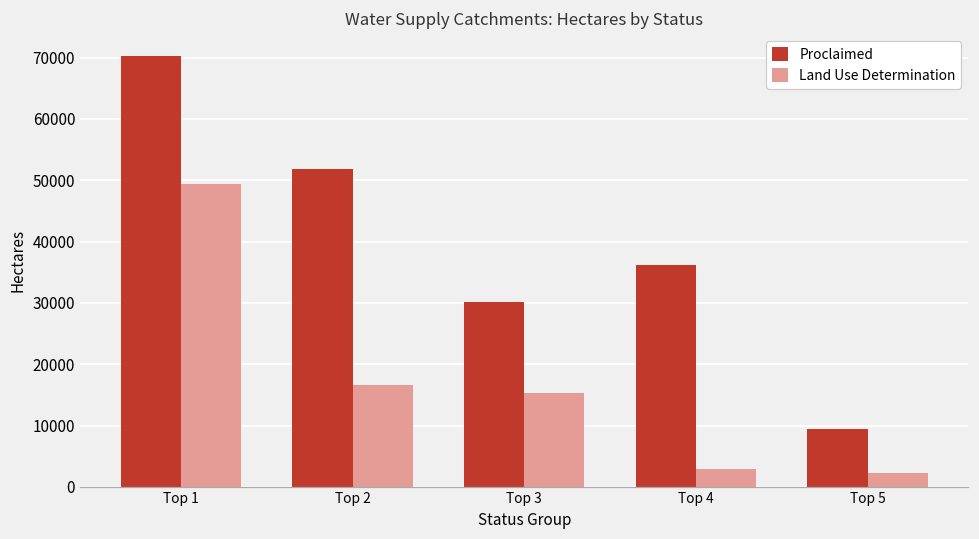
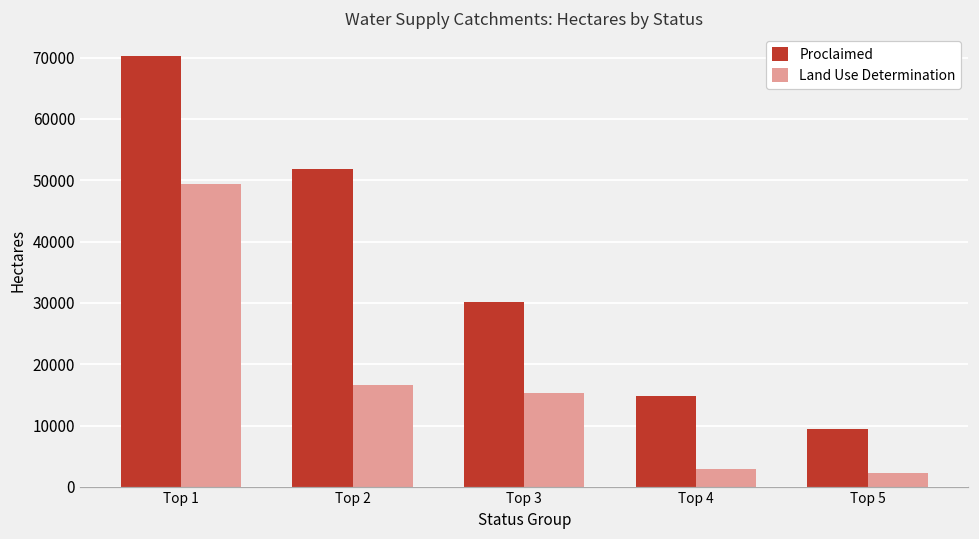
Proclaimed, Top 4: 36000 -> 15000
